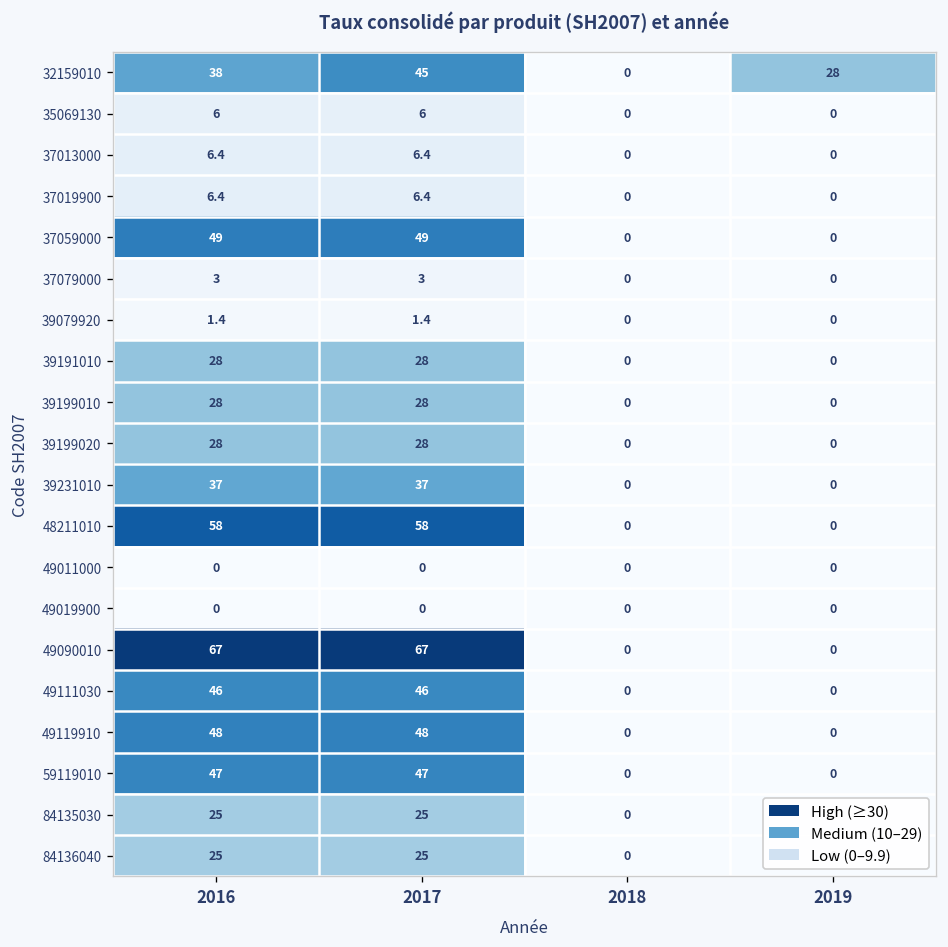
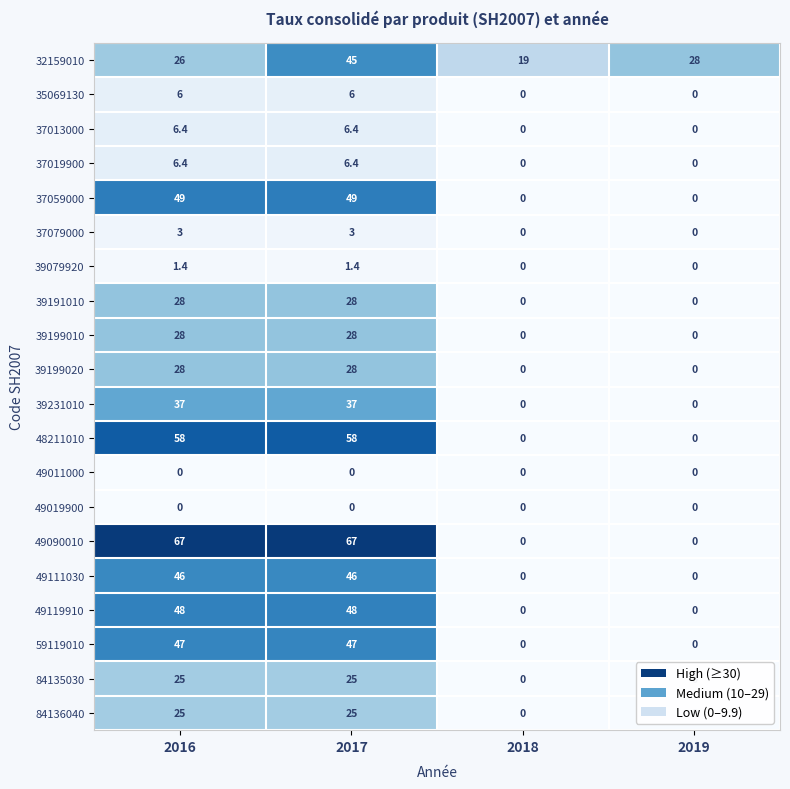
32159010, 2016: 38 -> 26
32159010, 2018: 0 -> 19
